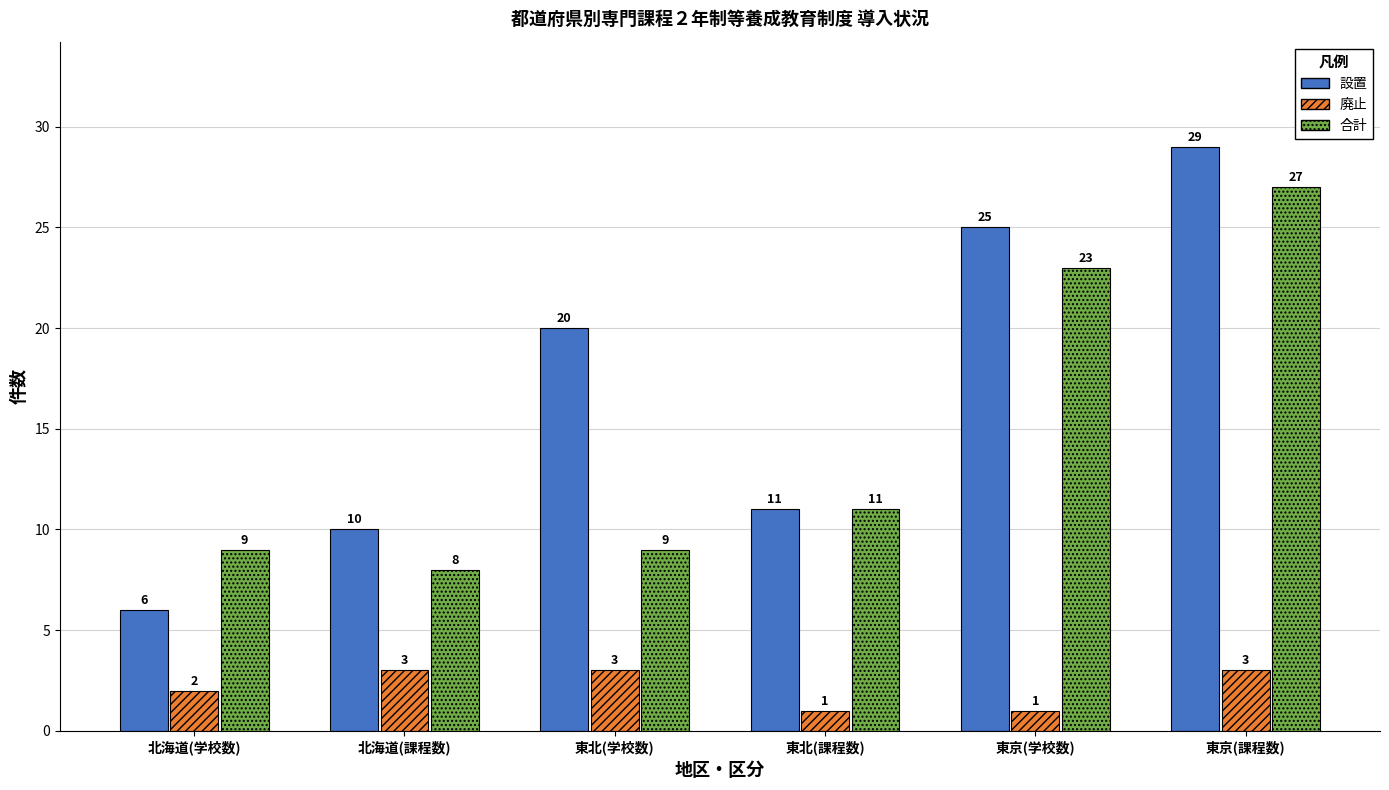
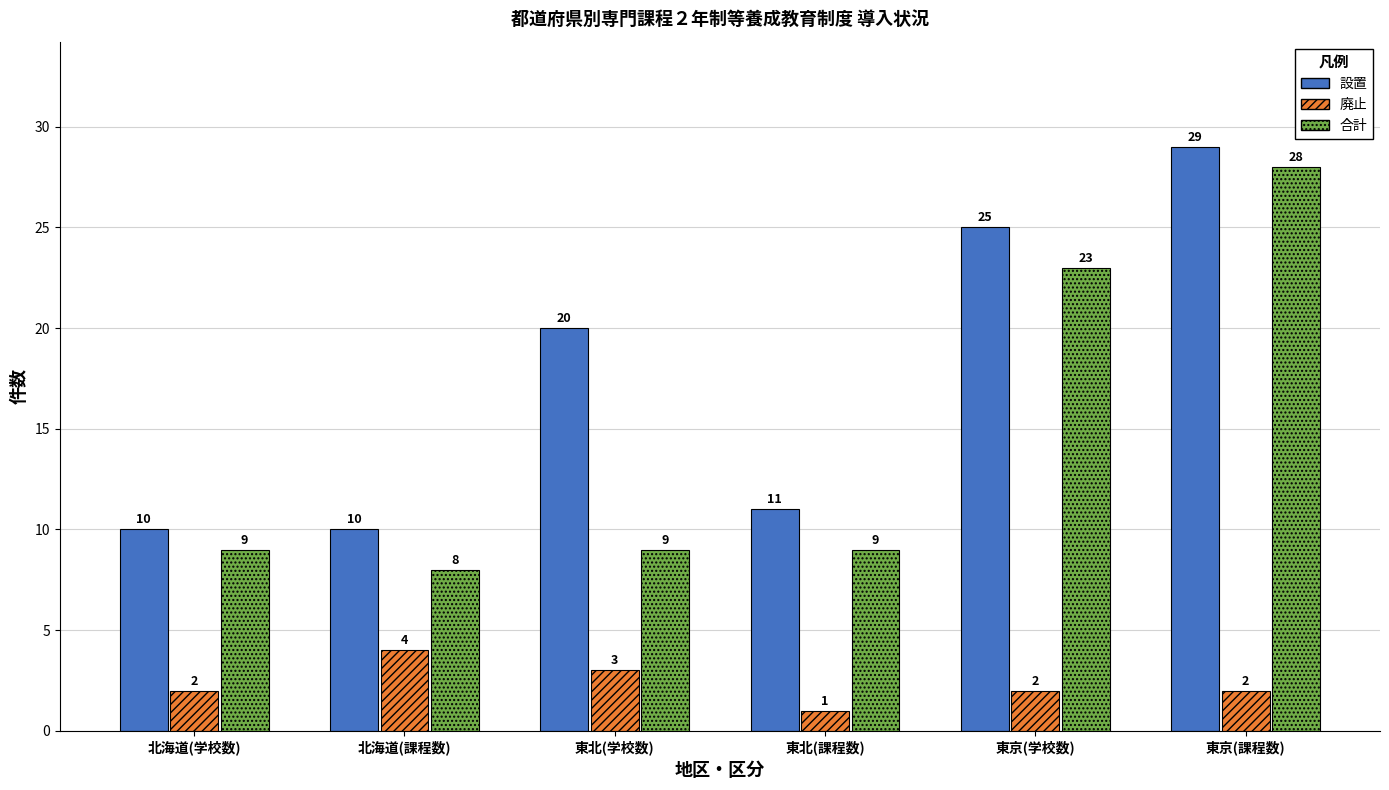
設置, 北海道(学校数): 6 -> 10
廃止, 北海道(課程数): 3 -> 4
合計, 東北(課程数): 11 -> 9
廃止, 東京(学校数): 1 -> 2
廃止, 東京(課程数): 3 -> 2
合計, 東京(課程数): 27 -> 28
